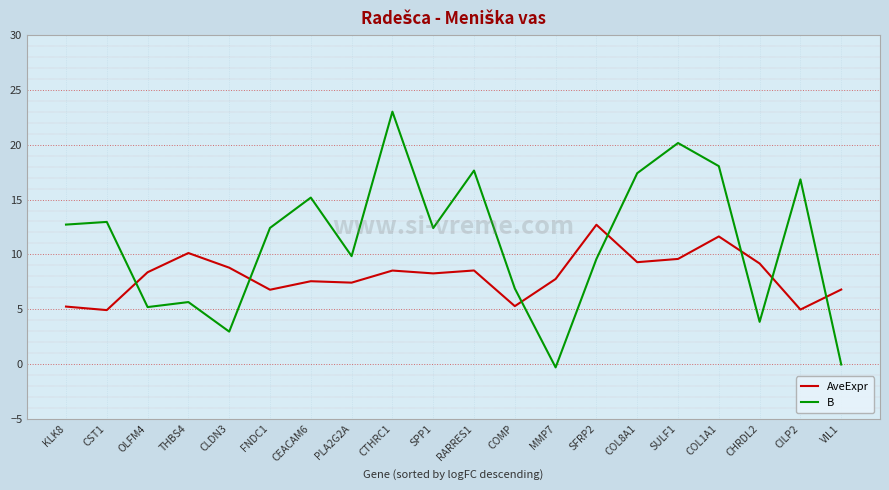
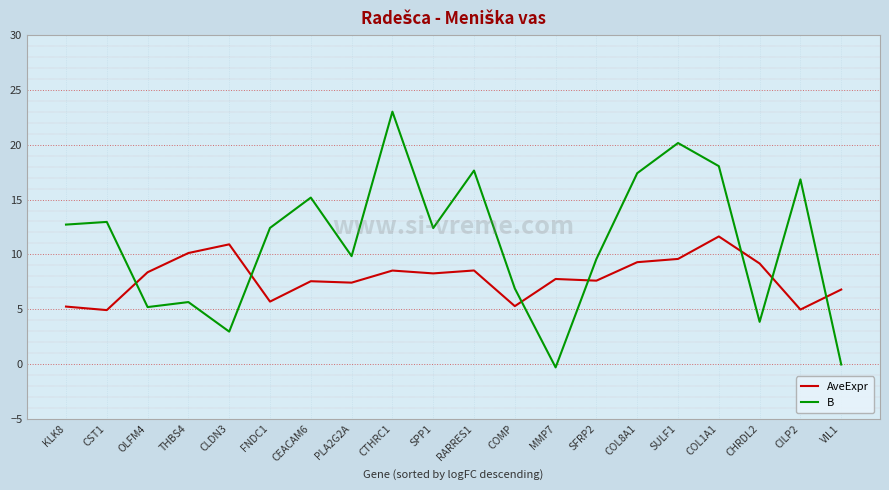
AveExpr, CLDN3: 8.8 -> 10.9
AveExpr, FNDC1: 6.8 -> 5.7
AveExpr, SFRP2: 12.7 -> 7.6
